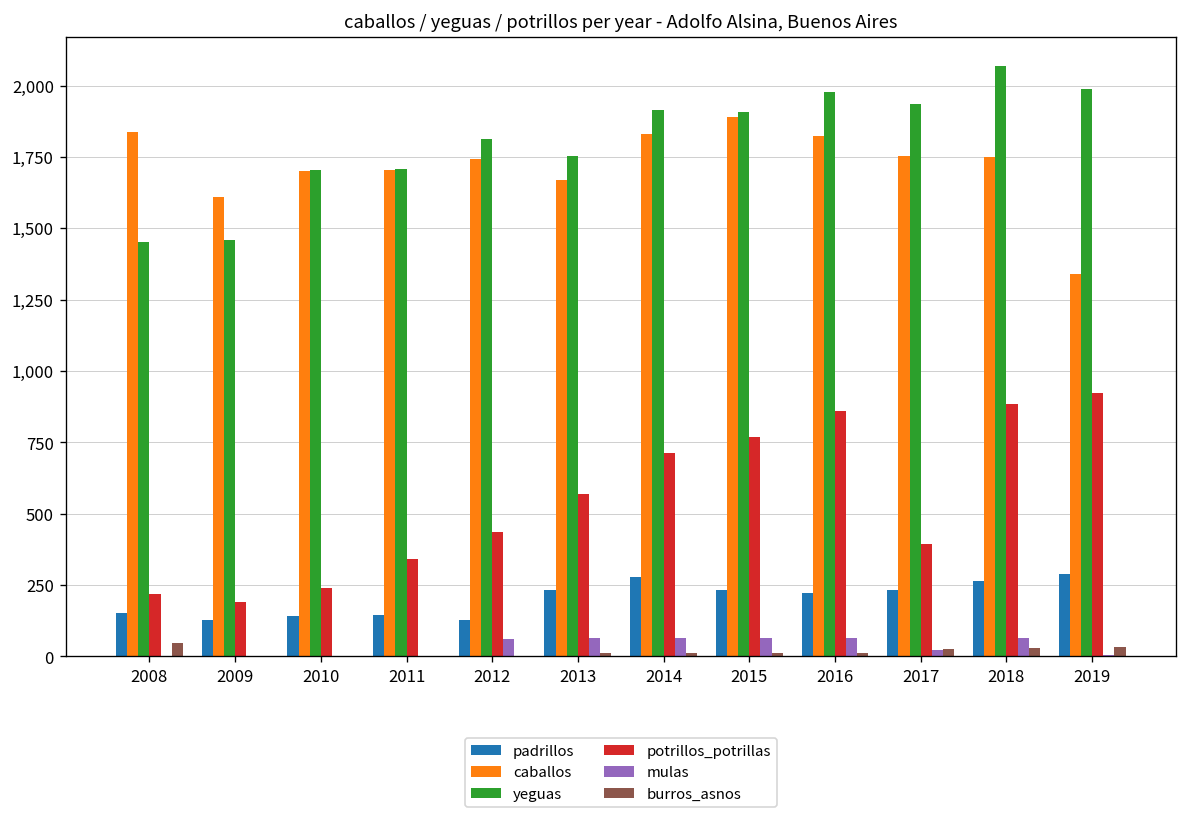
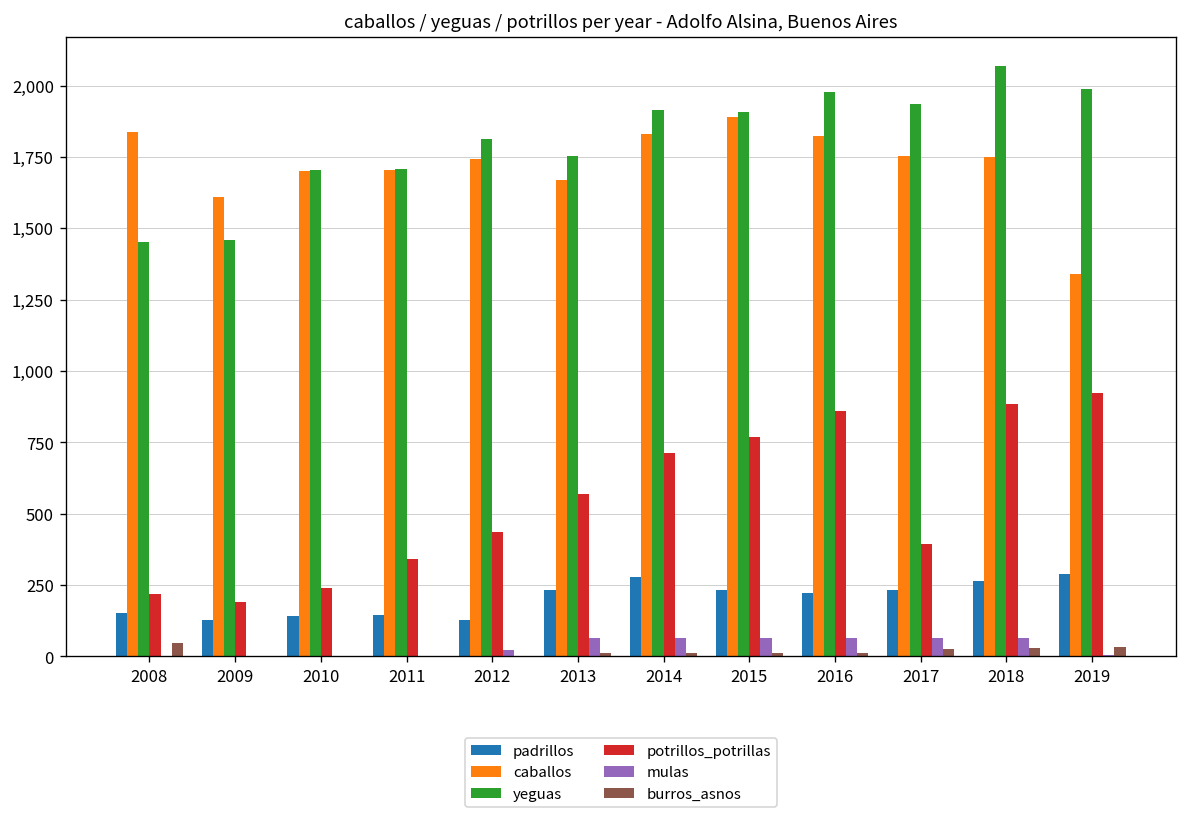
mulas, 2012: 60 -> 20
mulas, 2017: 20 -> 70
